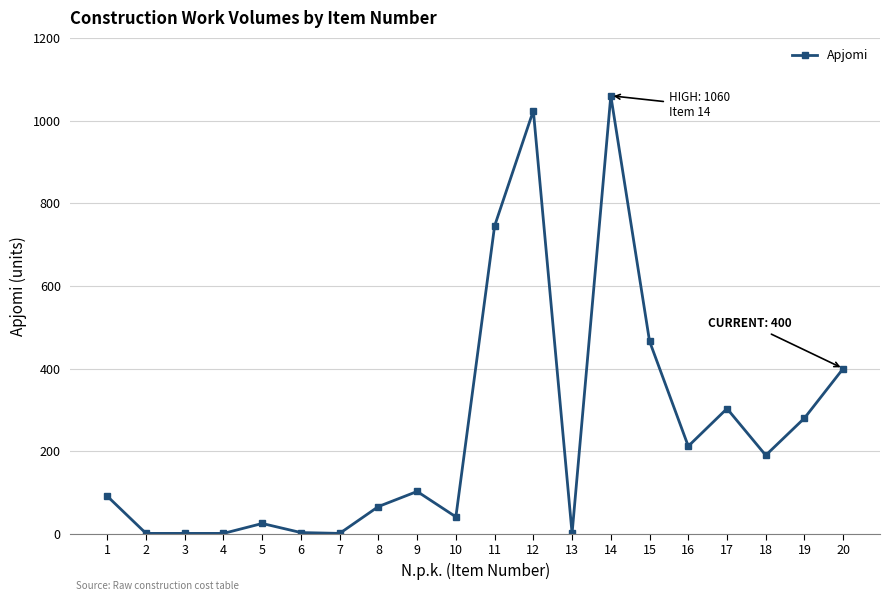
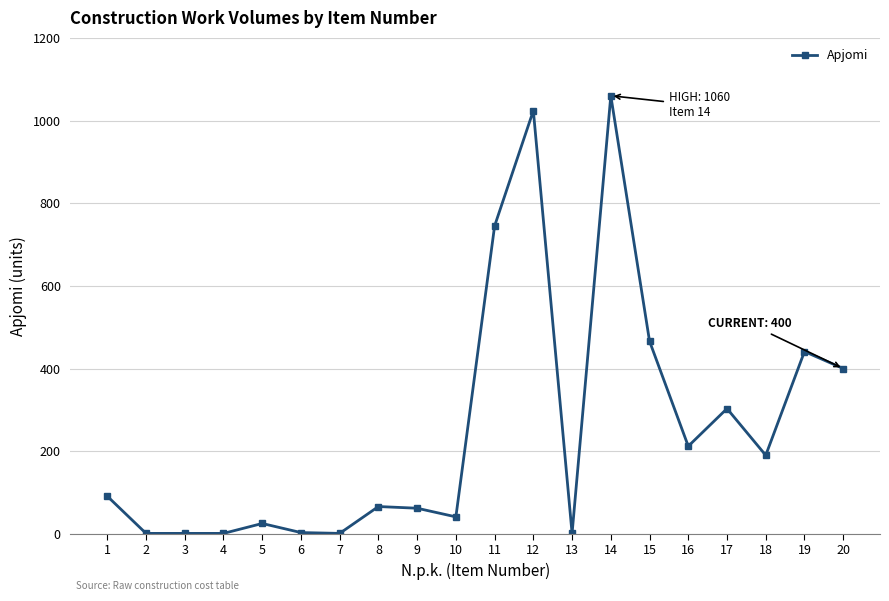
9: 100 -> 60
19: 280 -> 440
